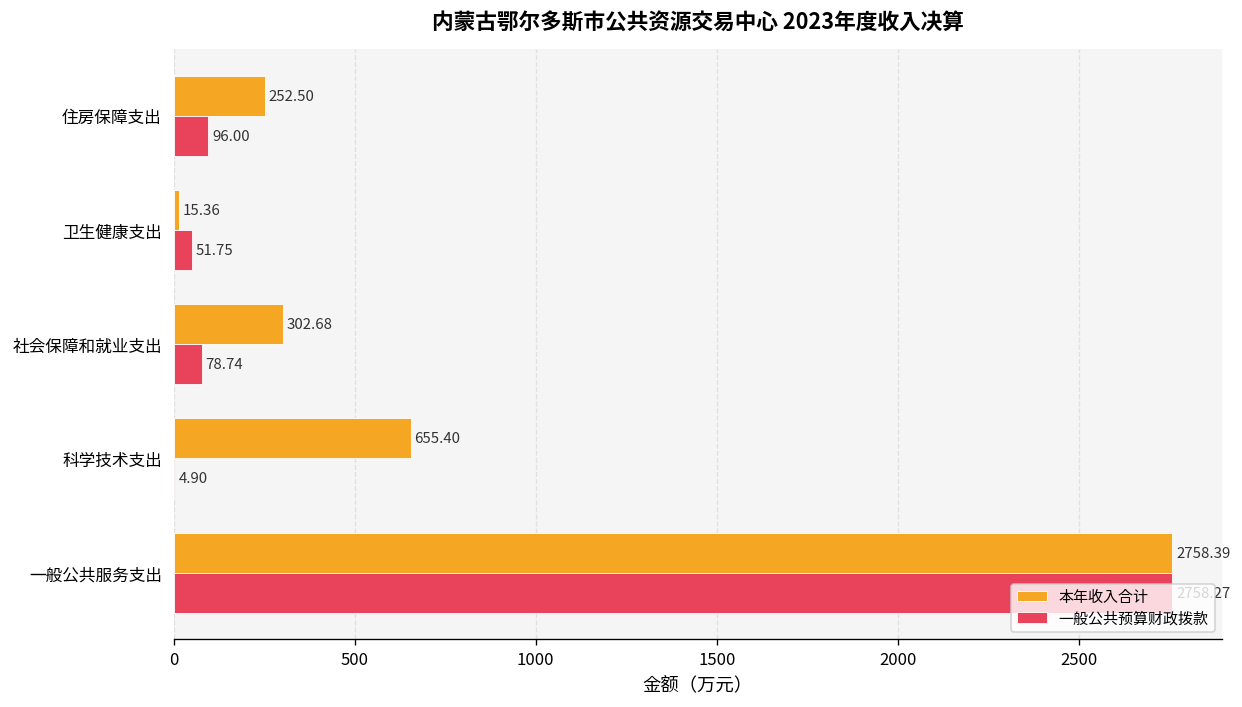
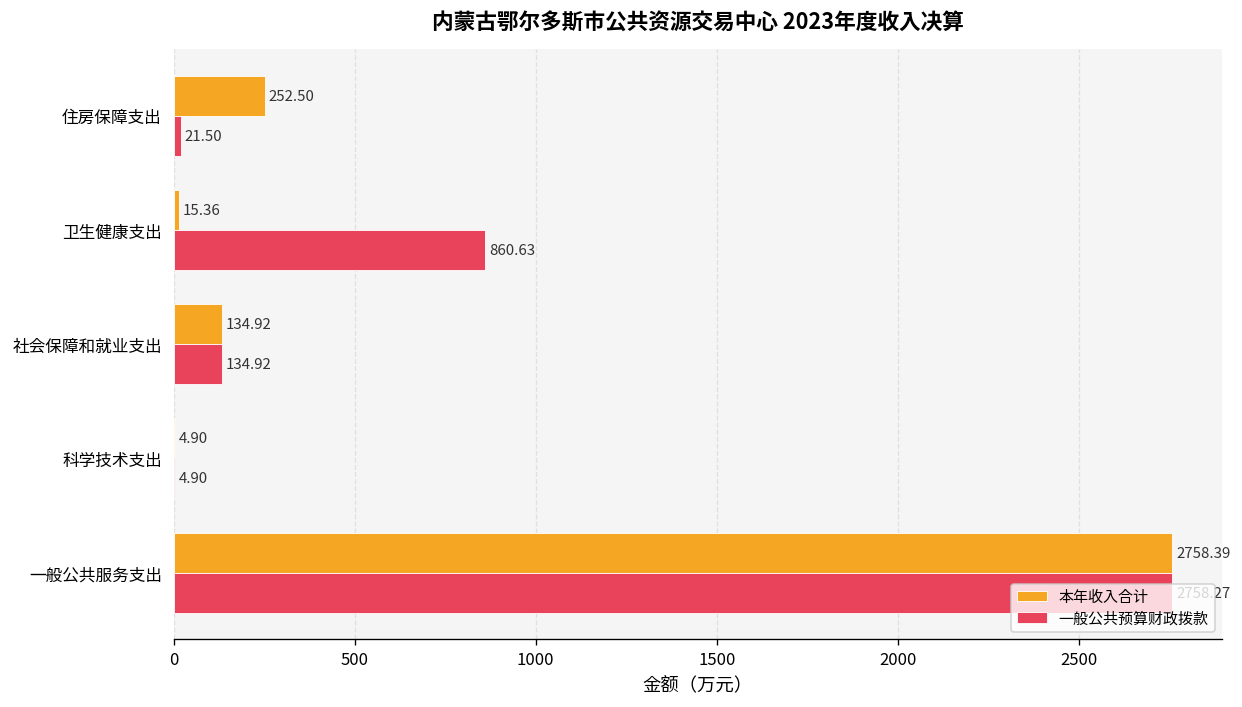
一般公共预算财政拨款, 住房保障支出: 96.00 -> 21.50
一般公共预算财政拨款, 卫生健康支出: 51.75 -> 860.63
本年收入合计, 社会保障和就业支出: 302.68 -> 134.92
一般公共预算财政拨款, 社会保障和就业支出: 78.74 -> 134.92
本年收入合计, 科学技术支出: 655.40 -> 4.90
